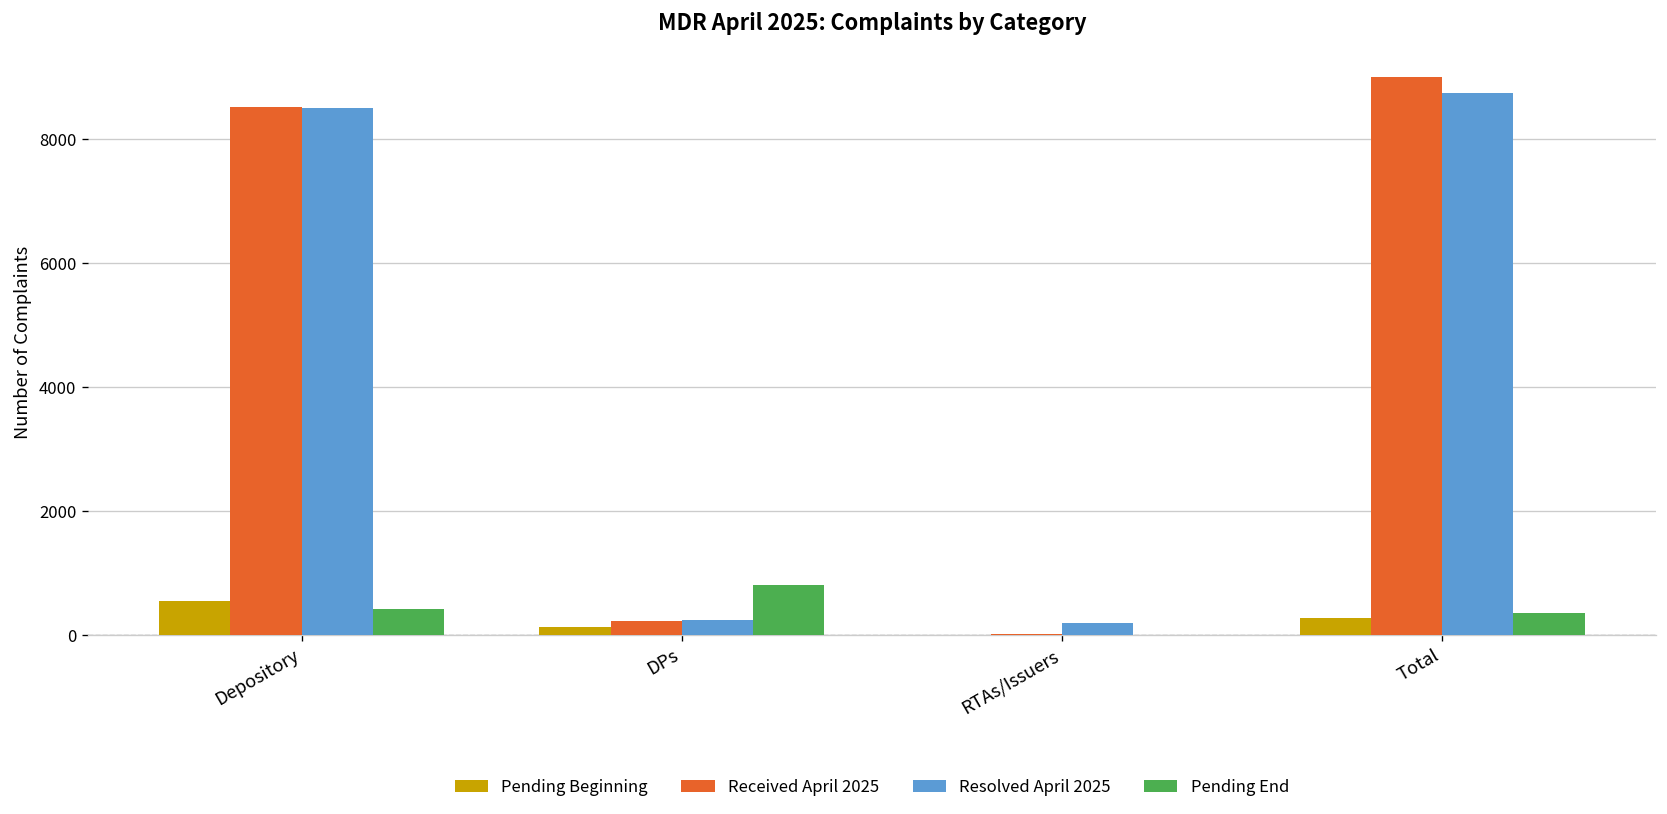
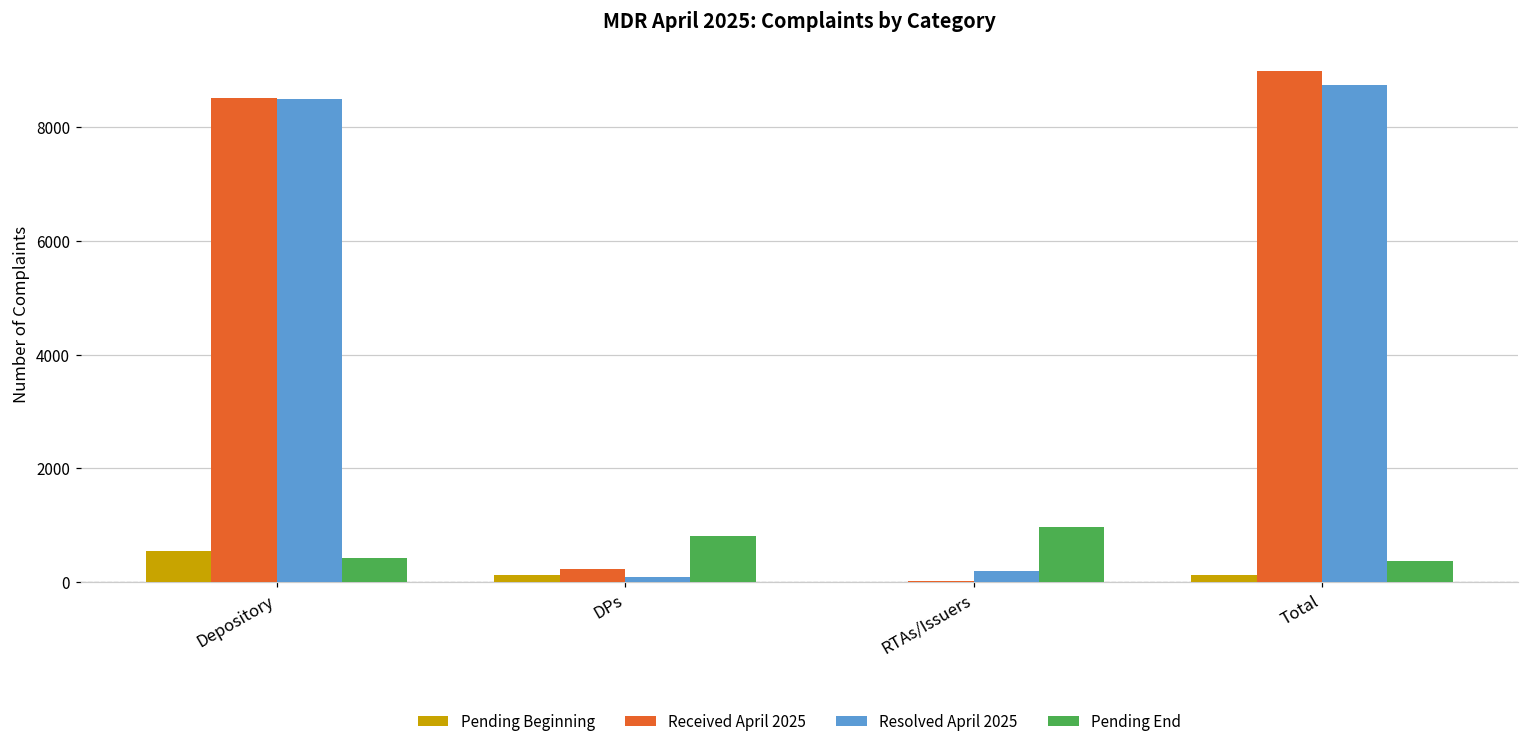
Resolved April 2025, DPs: 200 -> 100
Pending End, RTAs/Issuers: 0 -> 1000
Pending Beginning, Total: 300 -> 100
